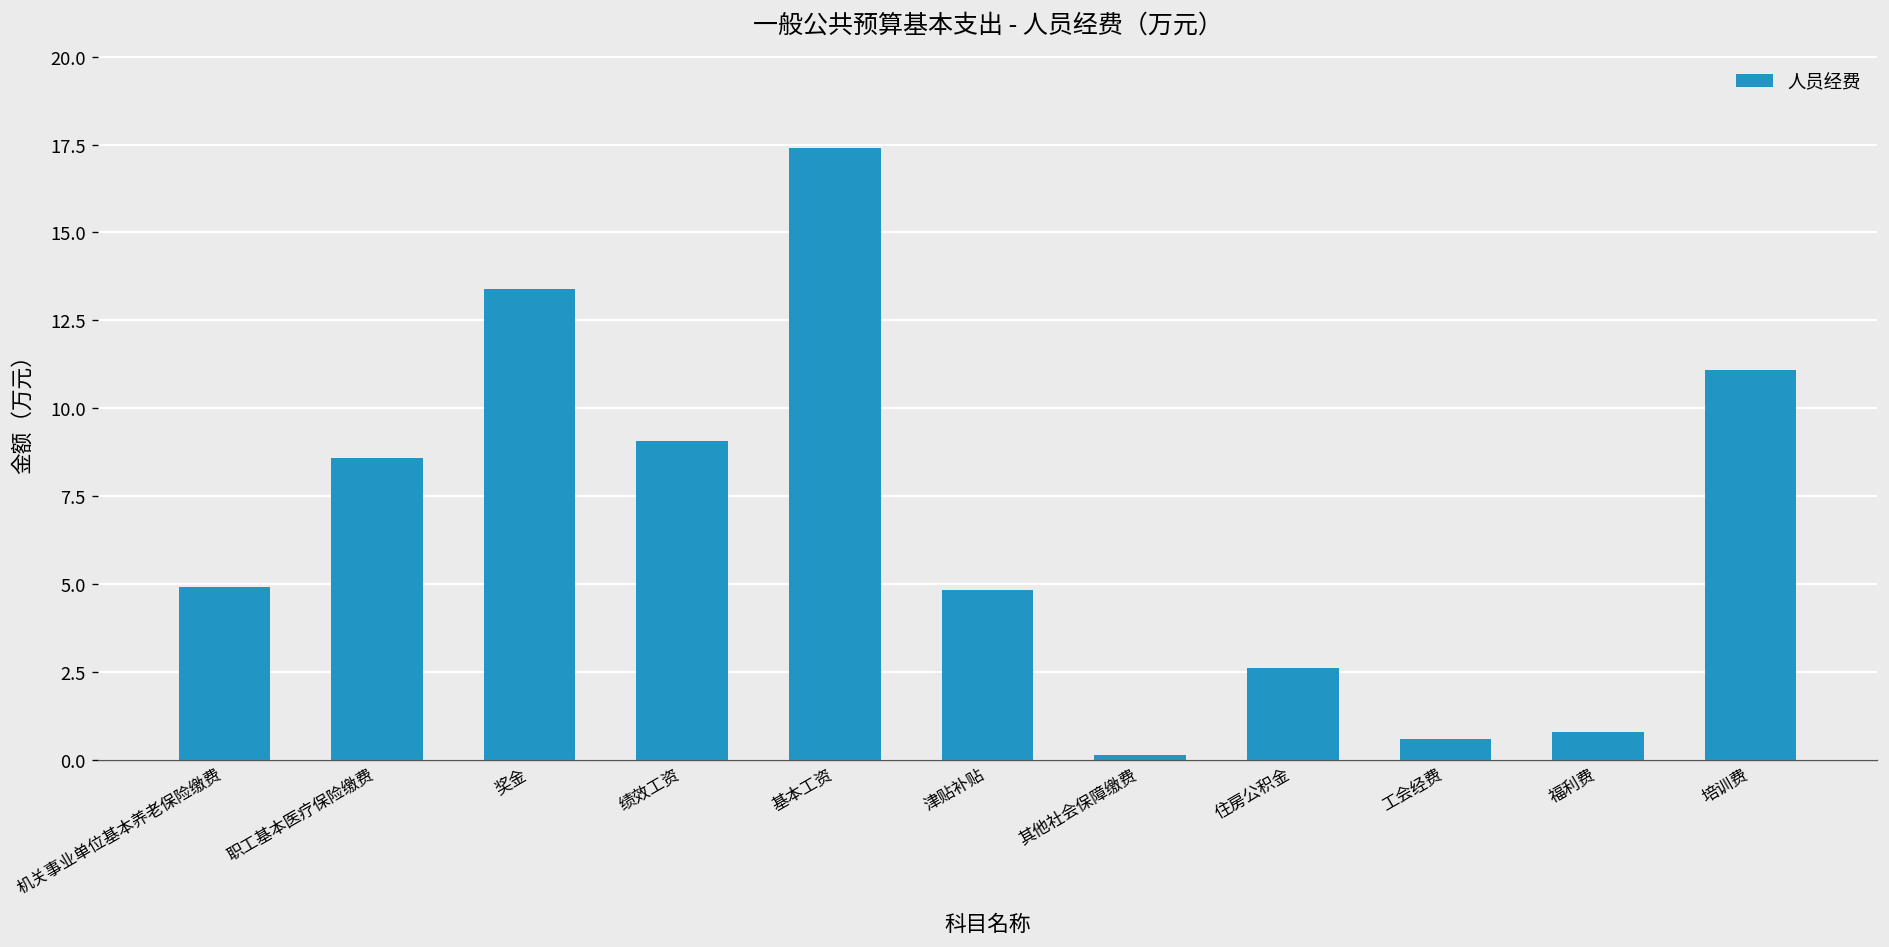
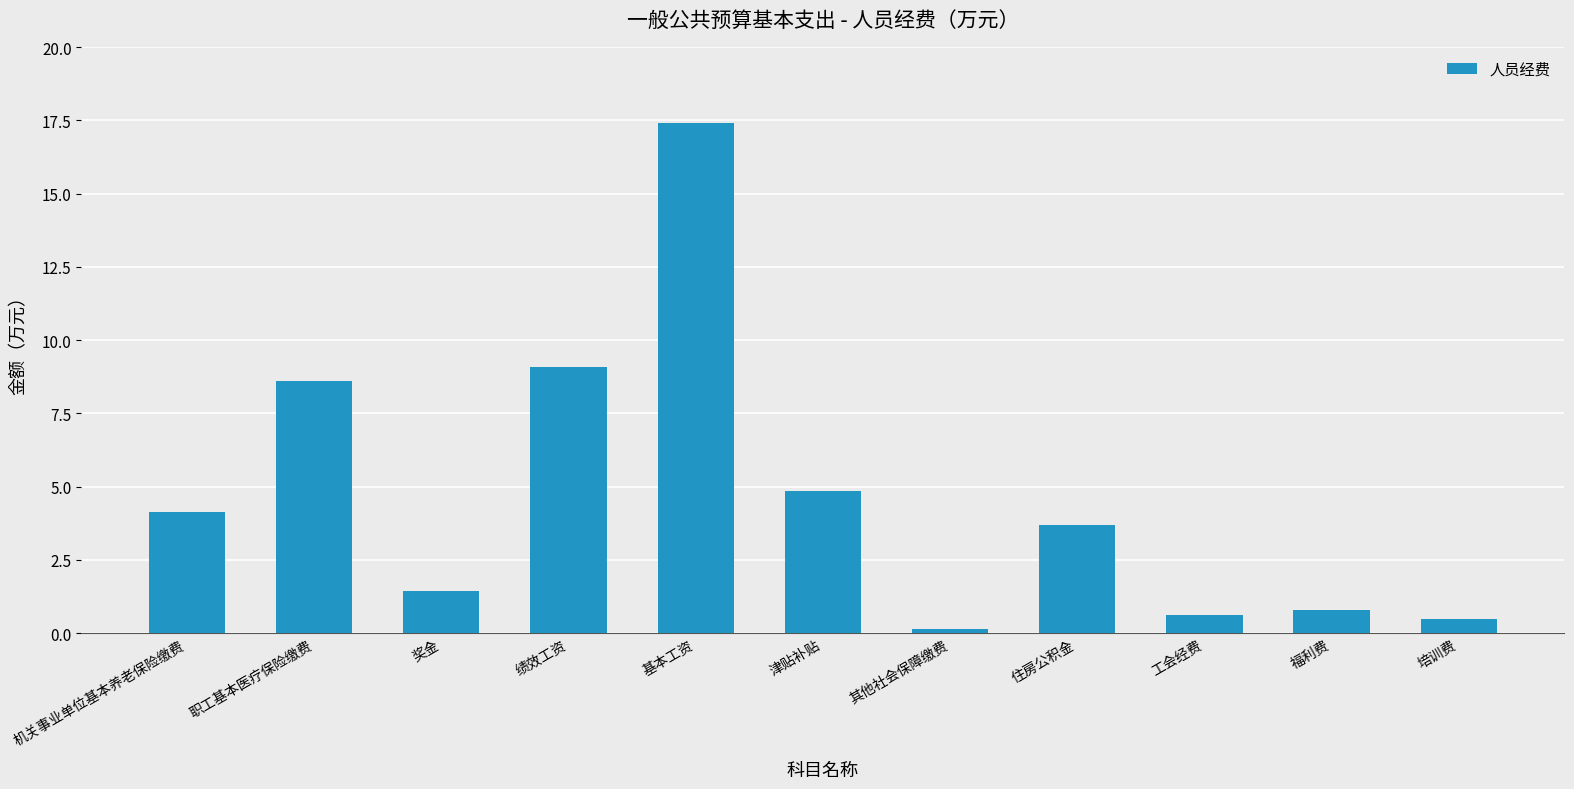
机关事业单位基本养老保险缴费: 4.9 -> 4.1
奖金: 13.4 -> 1.4
住房公积金: 2.6 -> 3.7
培训费: 11.1 -> 0.5
